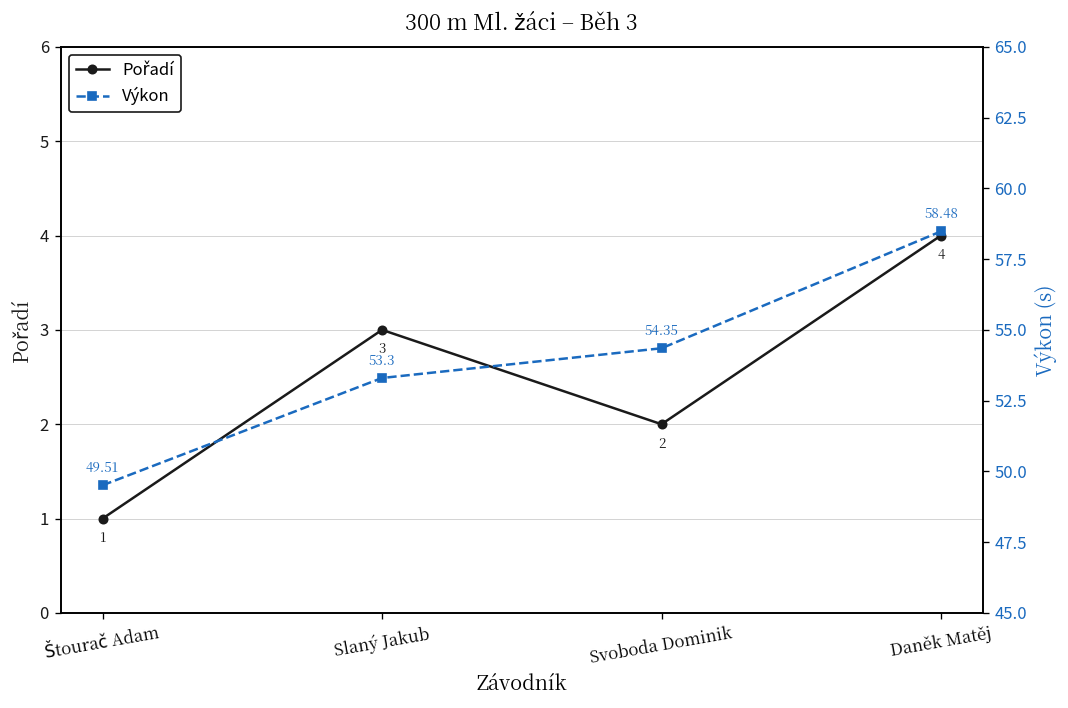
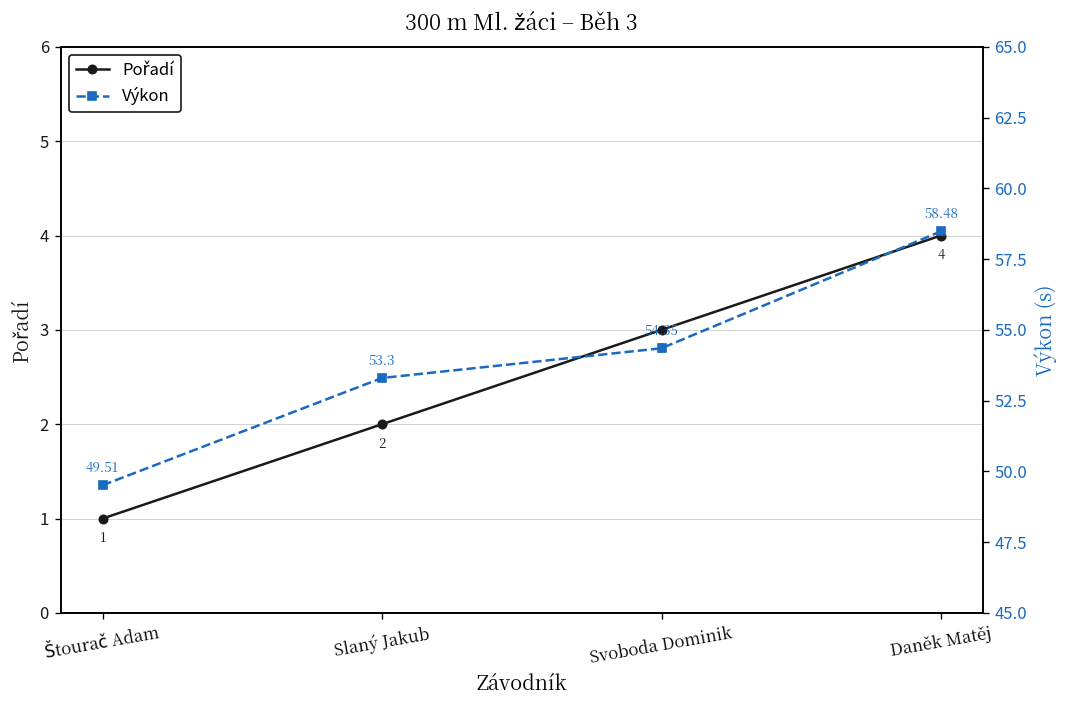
Pořadí, Slaný Jakub: 3 -> 2
Pořadí, Svoboda Dominik: 2 -> 3
